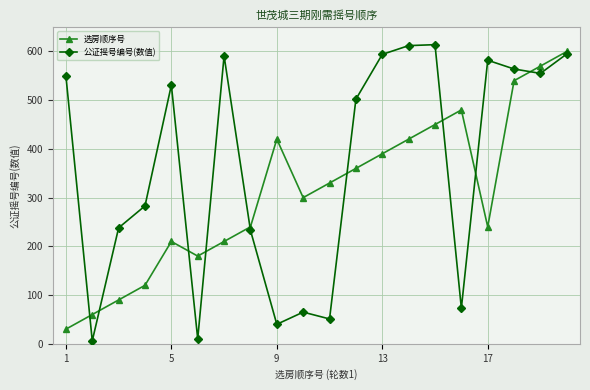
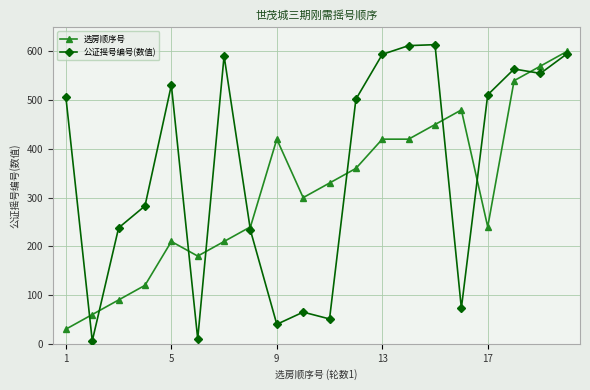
公证摇号编号(数值), 1: 550 -> 510
选房顺序号, 13: 390 -> 420
公证摇号编号(数值), 17: 580 -> 510
